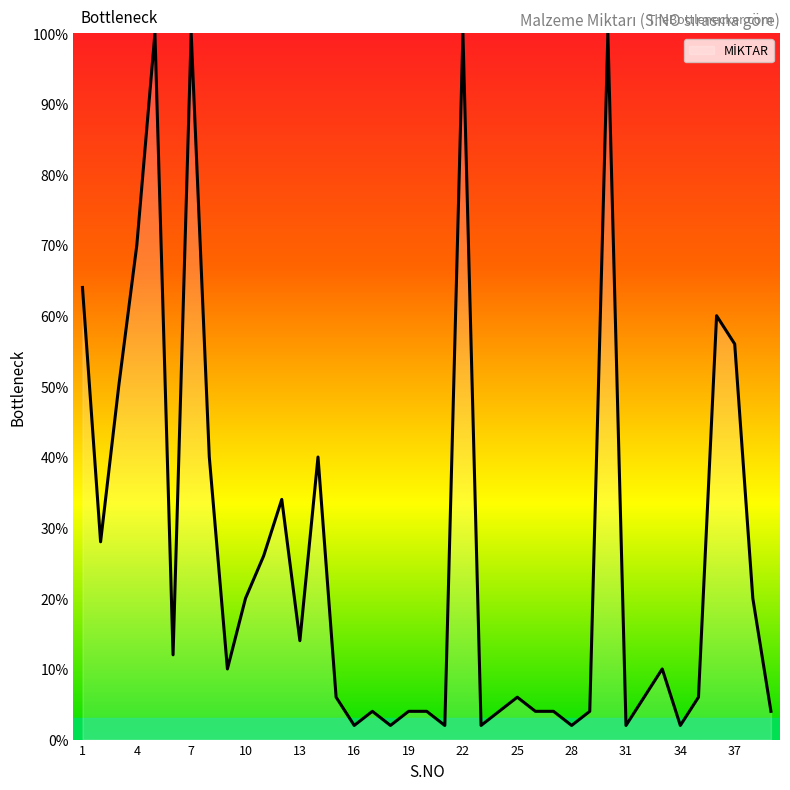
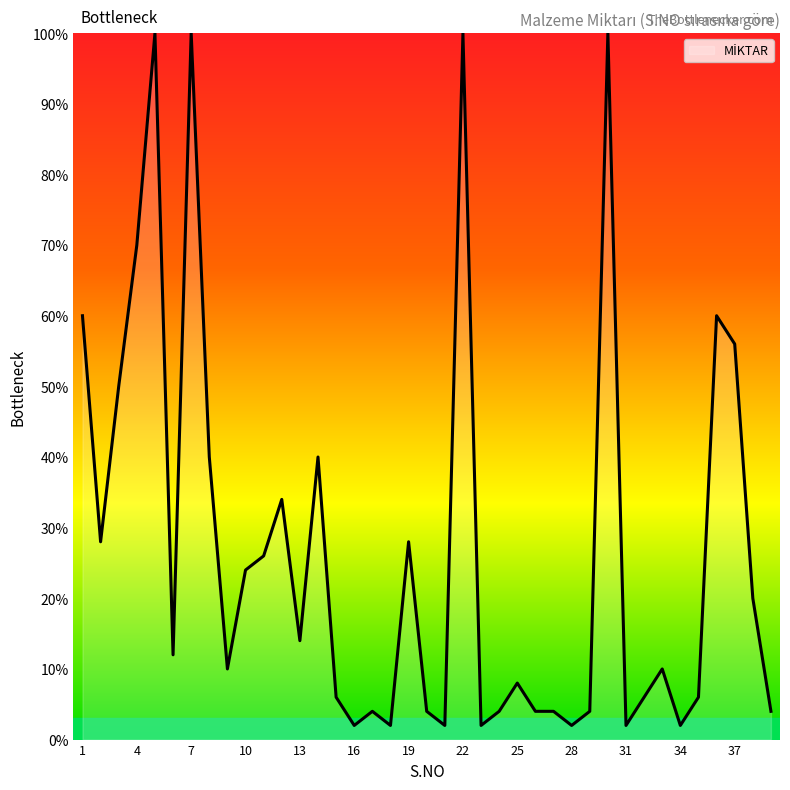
1: 64% -> 60%
10: 20% -> 24%
19: 4% -> 28%
25: 6% -> 8%
